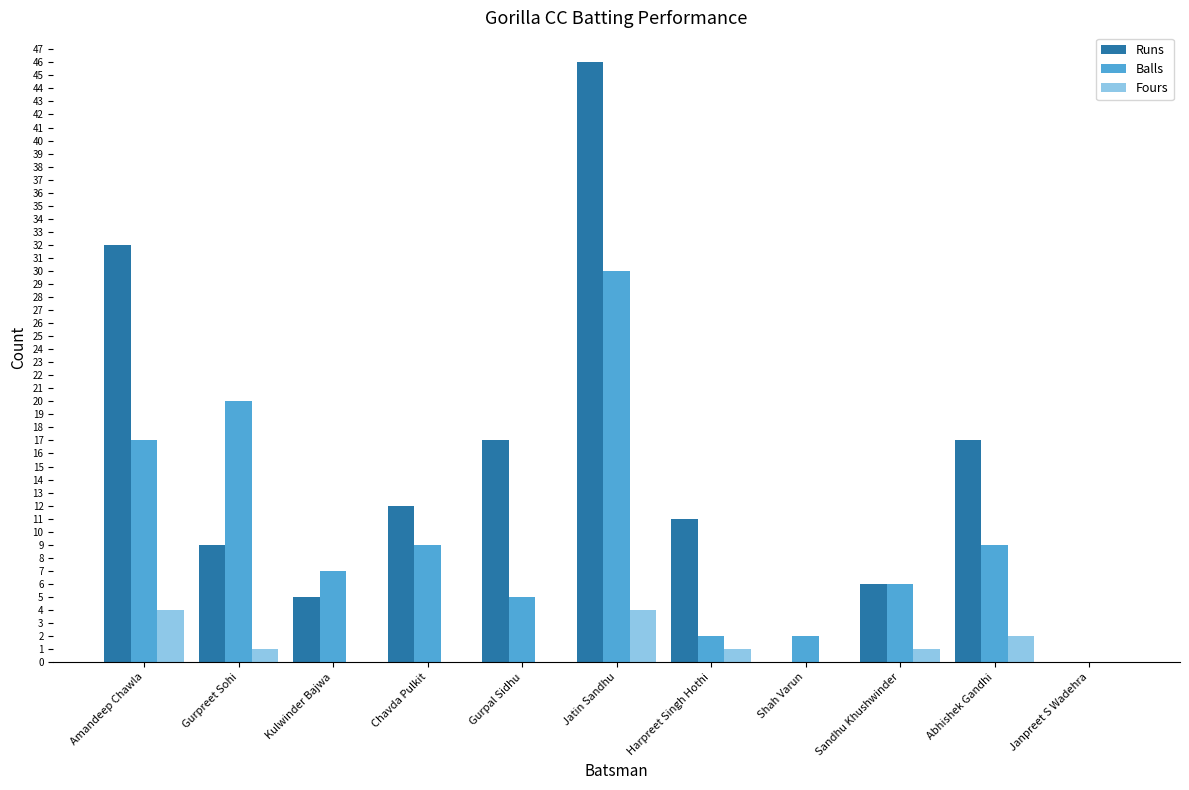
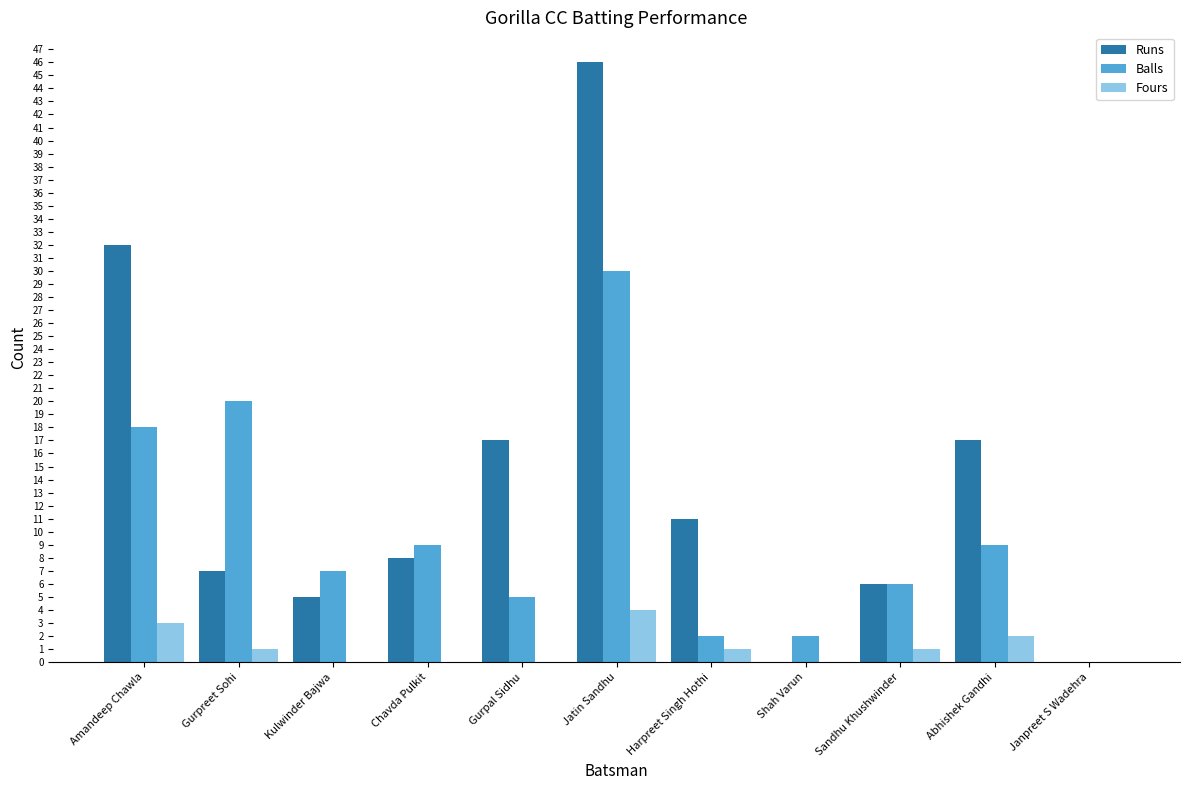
Balls, Amandeep Chawla: 17 -> 18
Fours, Amandeep Chawla: 4 -> 3
Runs, Gurpreet Sohi: 9 -> 7
Runs, Chavda Pulkit: 12 -> 8
